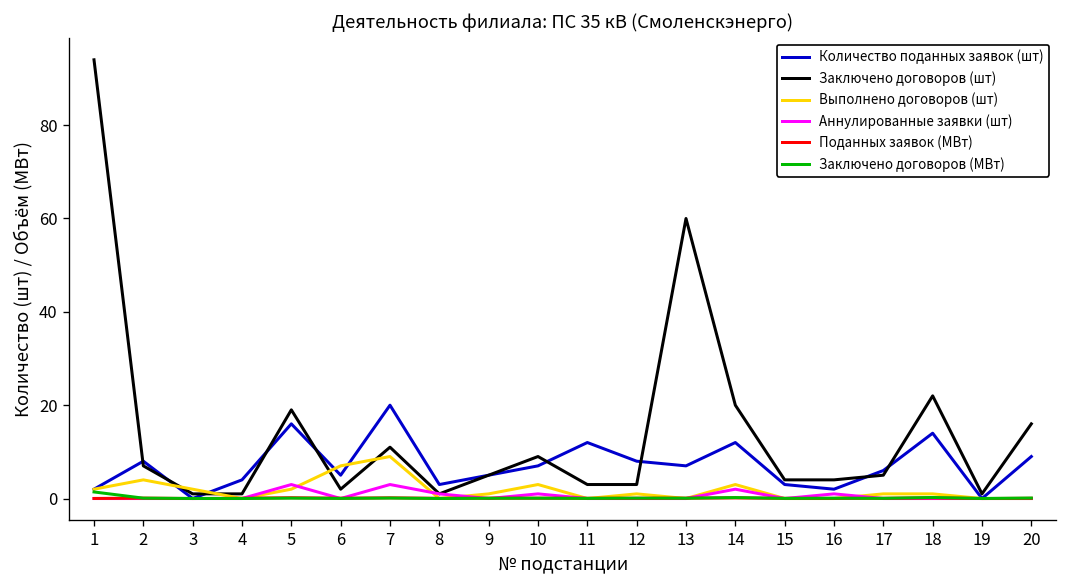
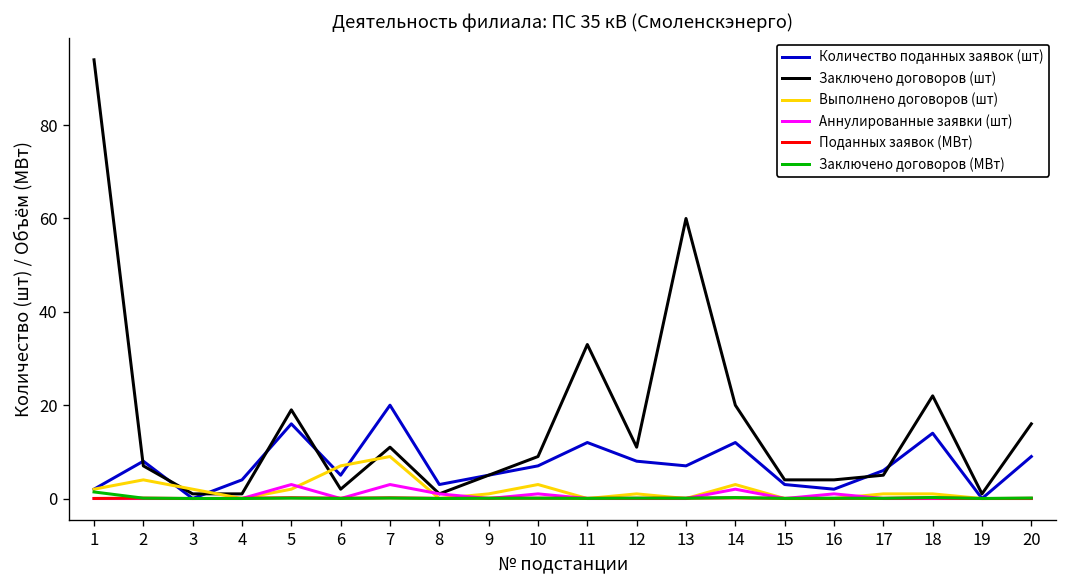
Заключено договоров (шт), 11: 3 -> 33
Заключено договоров (шт), 12: 3 -> 11
